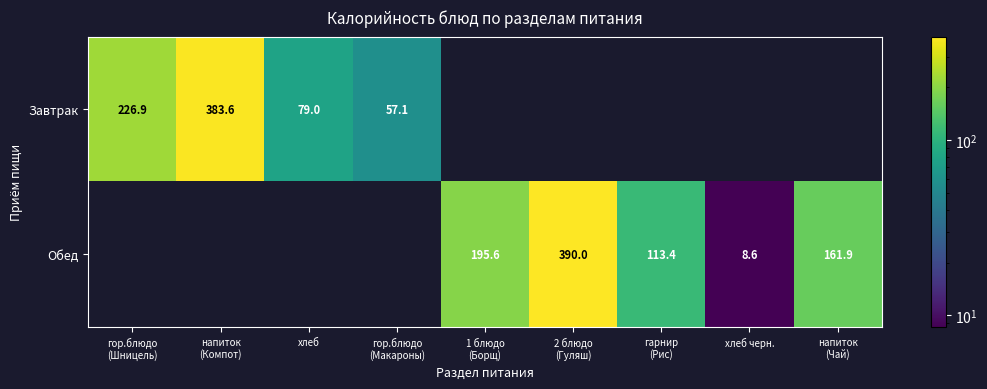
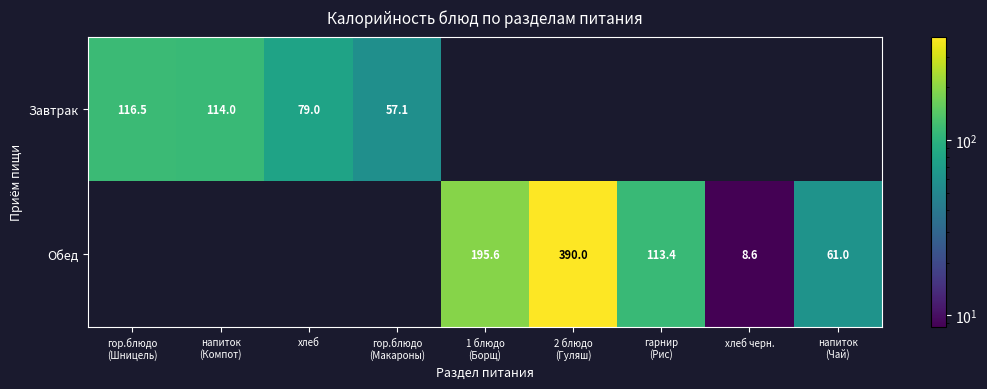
Завтрак, гор.блюдо (Шницель): 226.9 -> 116.5
Завтрак, напиток (Компот): 383.6 -> 114.0
Обед, напиток (Чай): 161.9 -> 61.0
